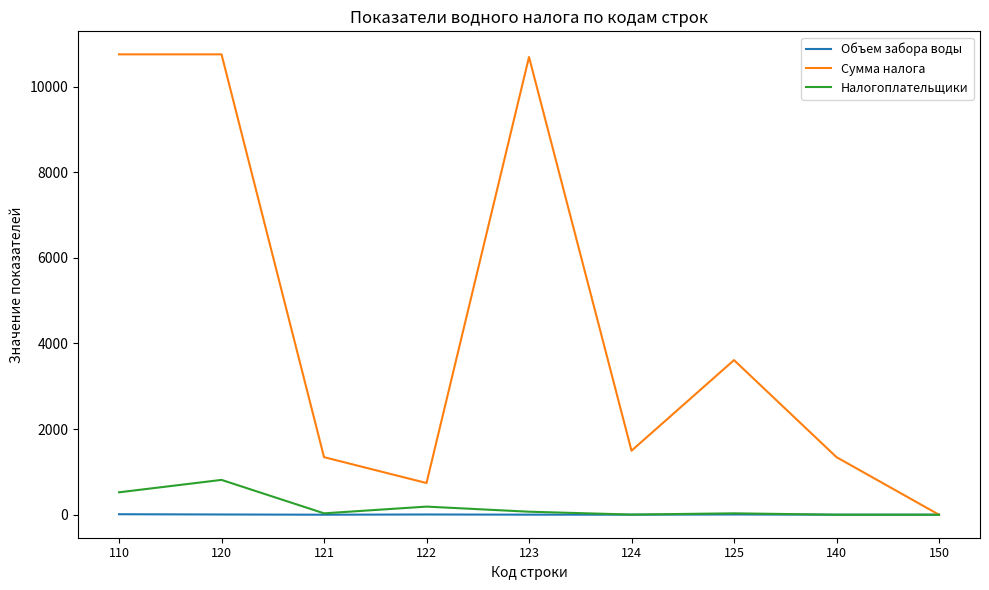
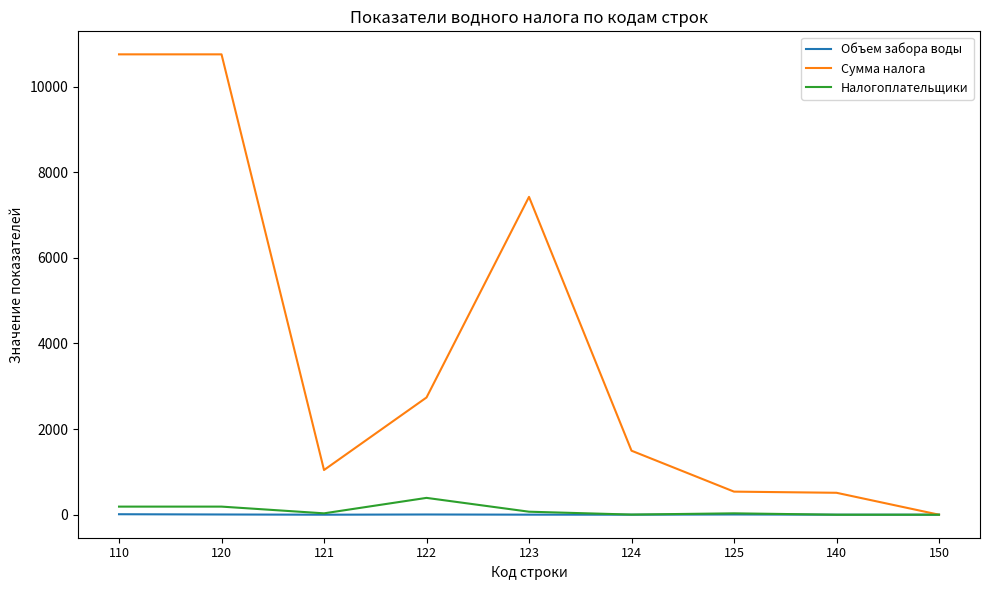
Налогоплательщики, 110: 500 -> 200
Налогоплательщики, 120: 800 -> 200
Сумма налога, 121: 1300 -> 1000
Сумма налога, 122: 700 -> 2700
Налогоплательщики, 122: 200 -> 400
Сумма налога, 123: 10700 -> 7400
Сумма налога, 125: 3600 -> 500
Сумма налога, 140: 1300 -> 500
